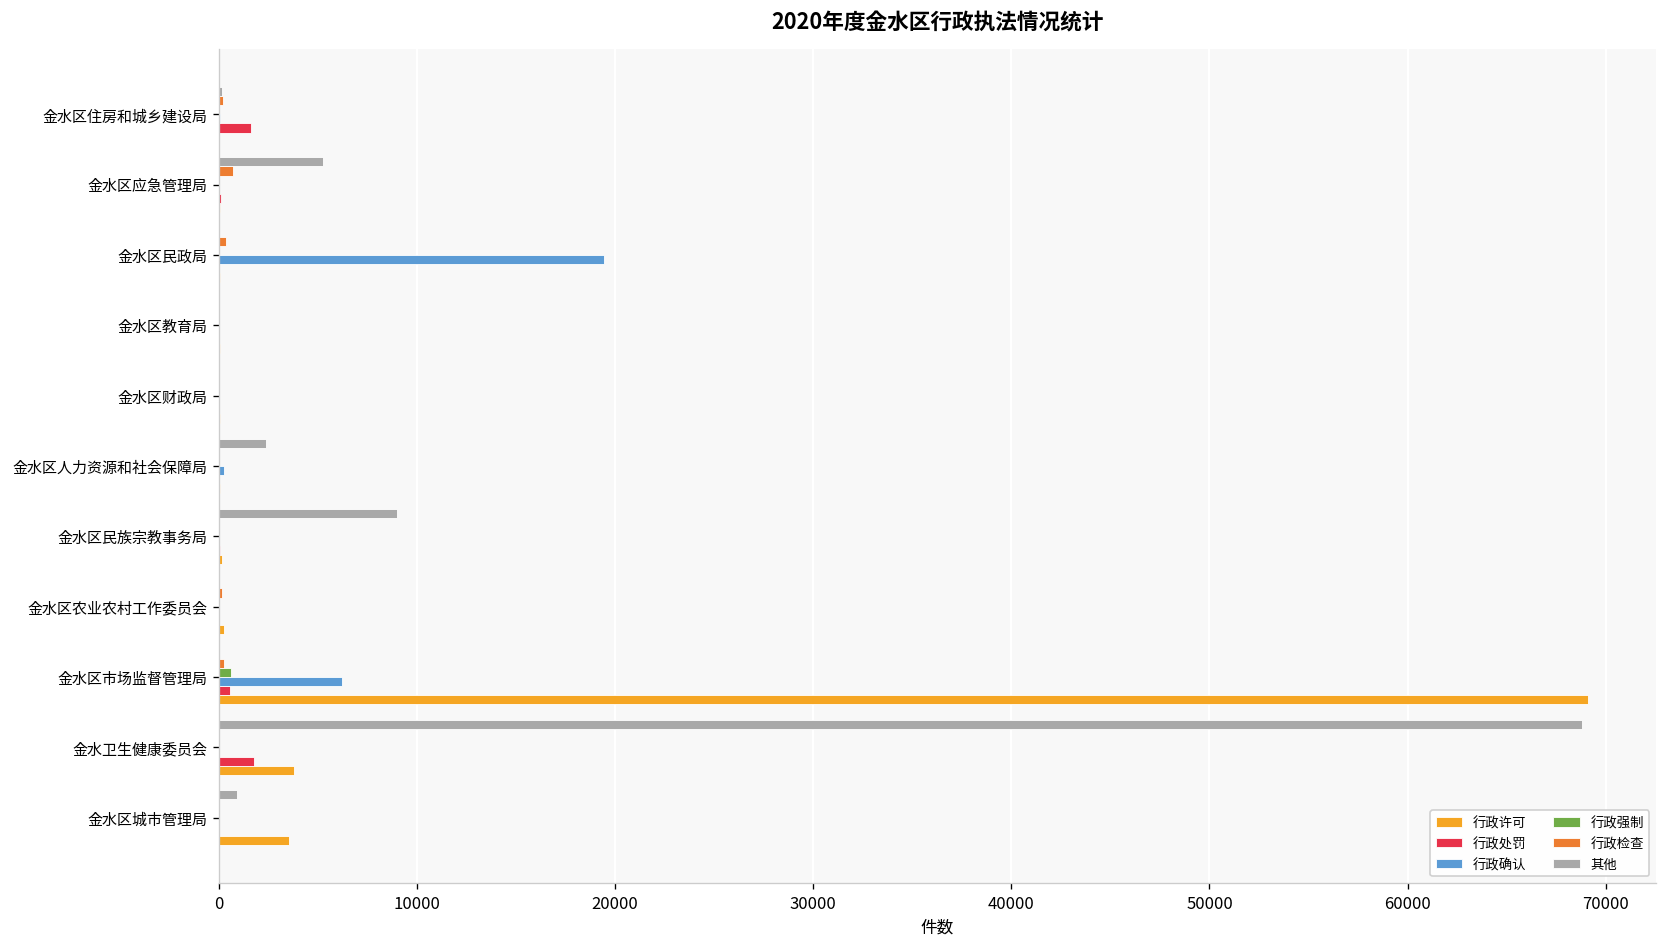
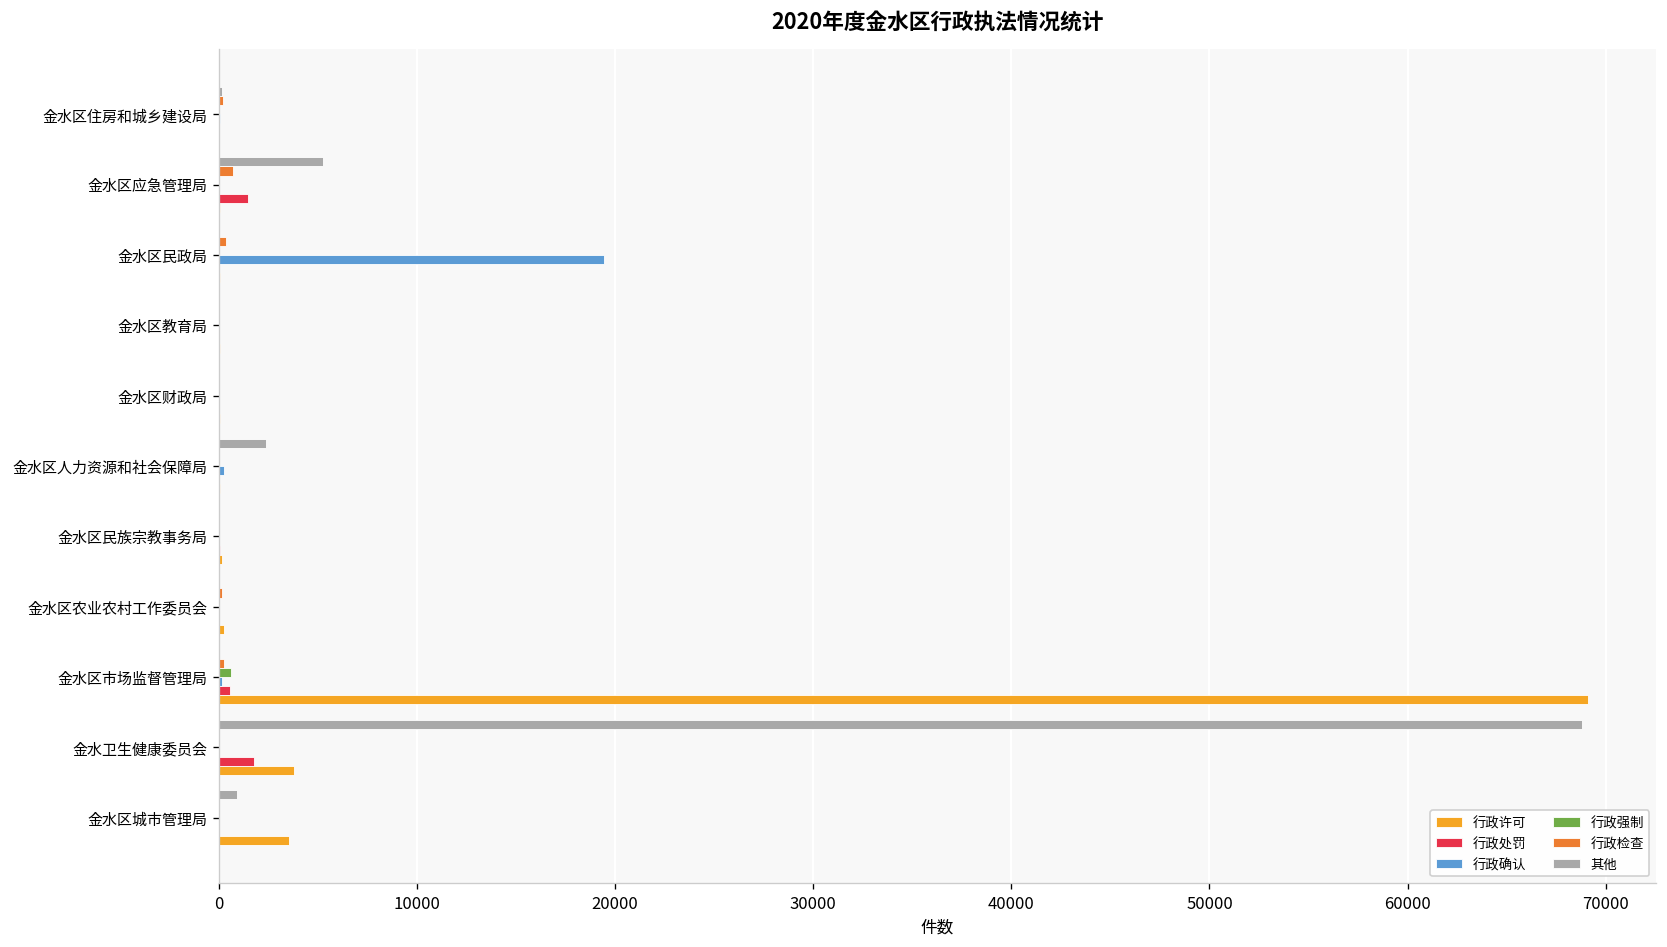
行政处罚, 金水区住房和城乡建设局: 1600 -> 0
行政处罚, 金水区应急管理局: 100 -> 1500
其他, 金水区民族宗教事务局: 9000 -> 0
行政确认, 金水区市场监督管理局: 6200 -> 100
